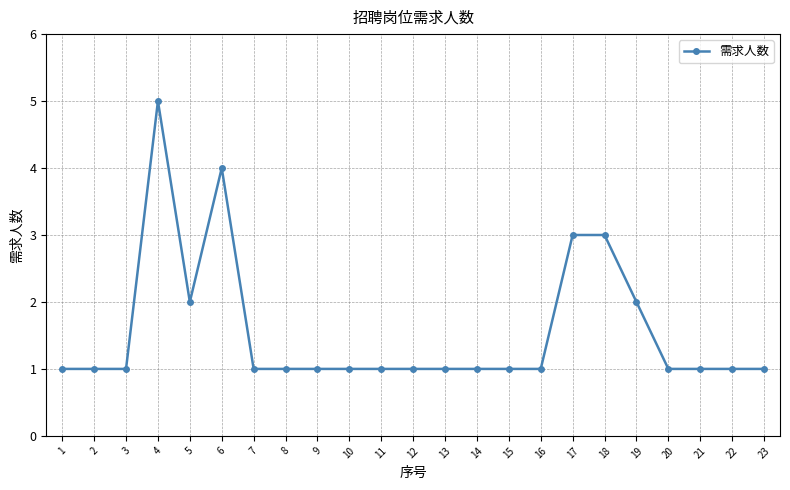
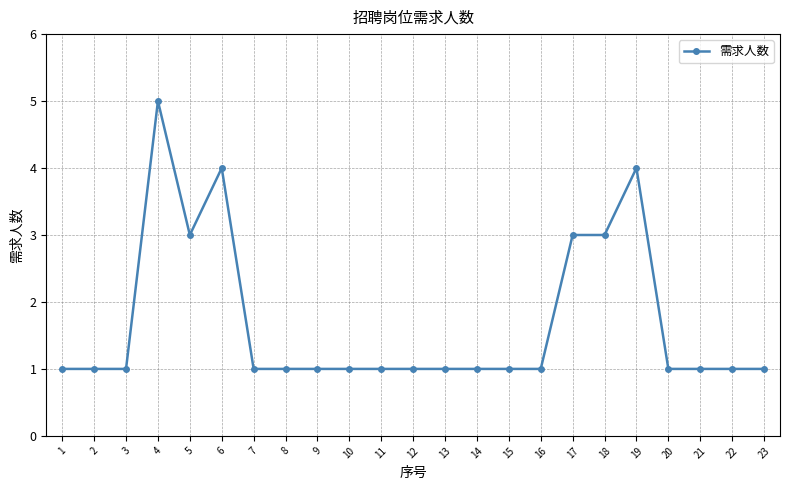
5: 2 -> 3
19: 2 -> 4
